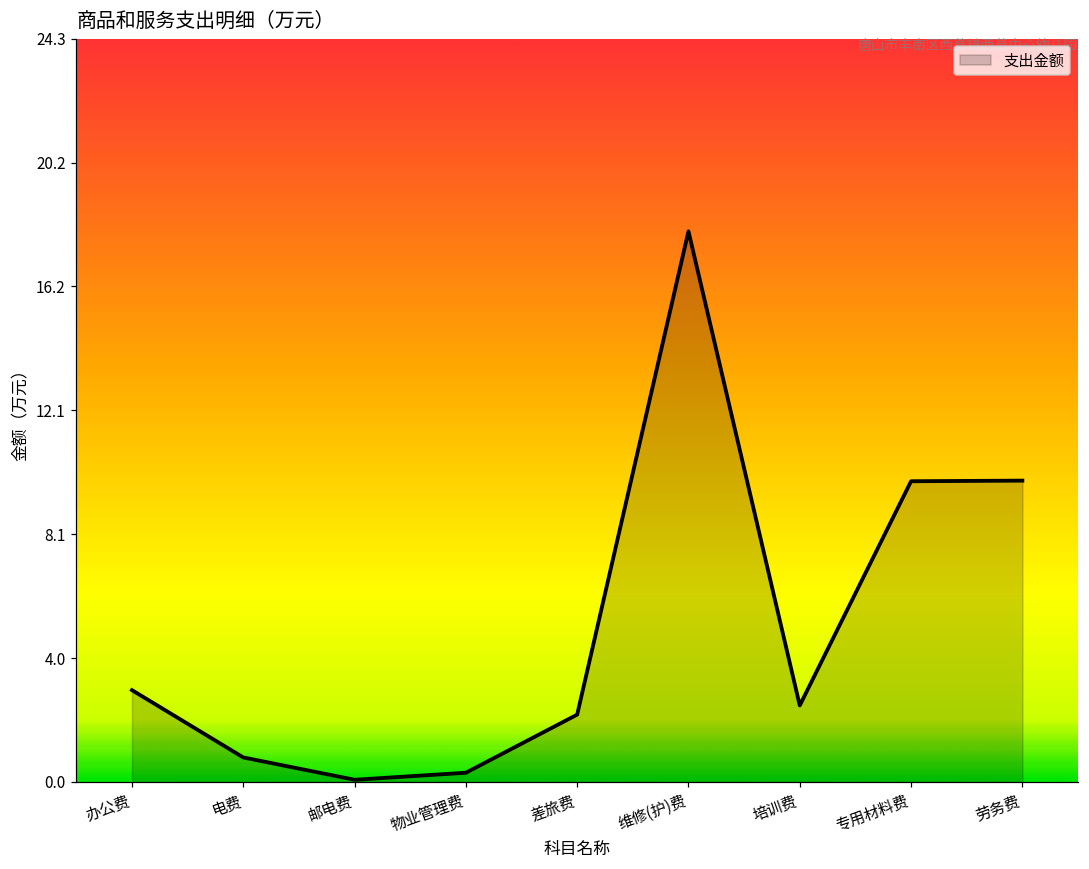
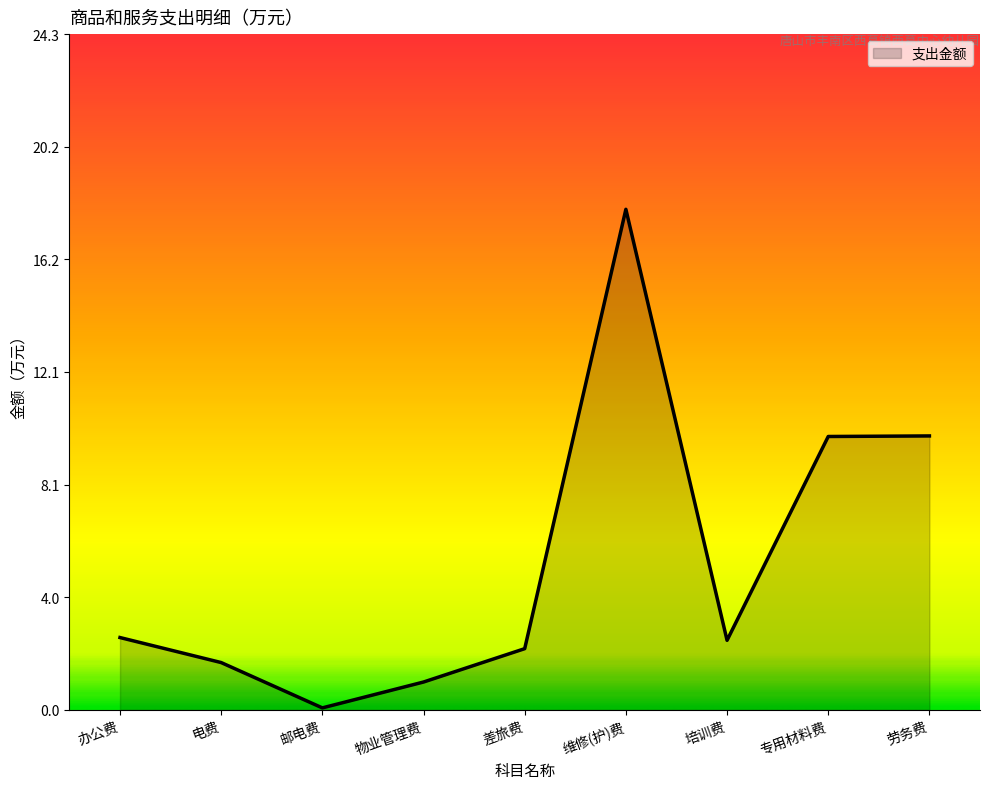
办公费: 3.0 -> 2.6
电费: 0.8 -> 1.7
物业管理费: 0.3 -> 1.0
